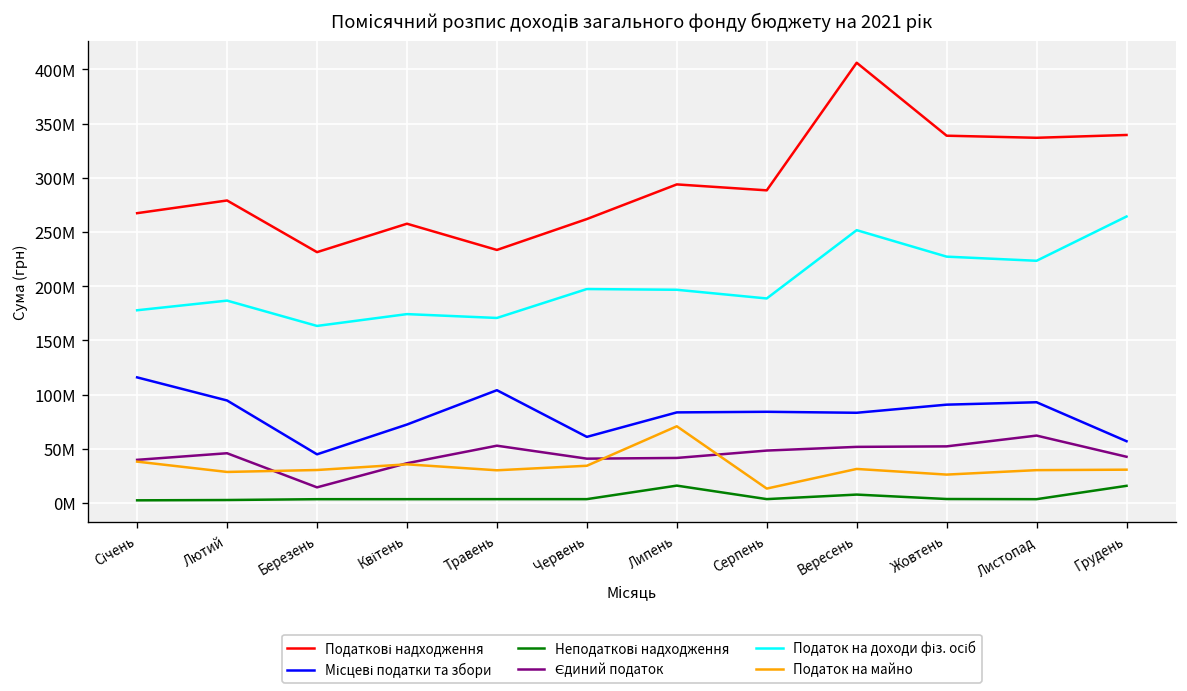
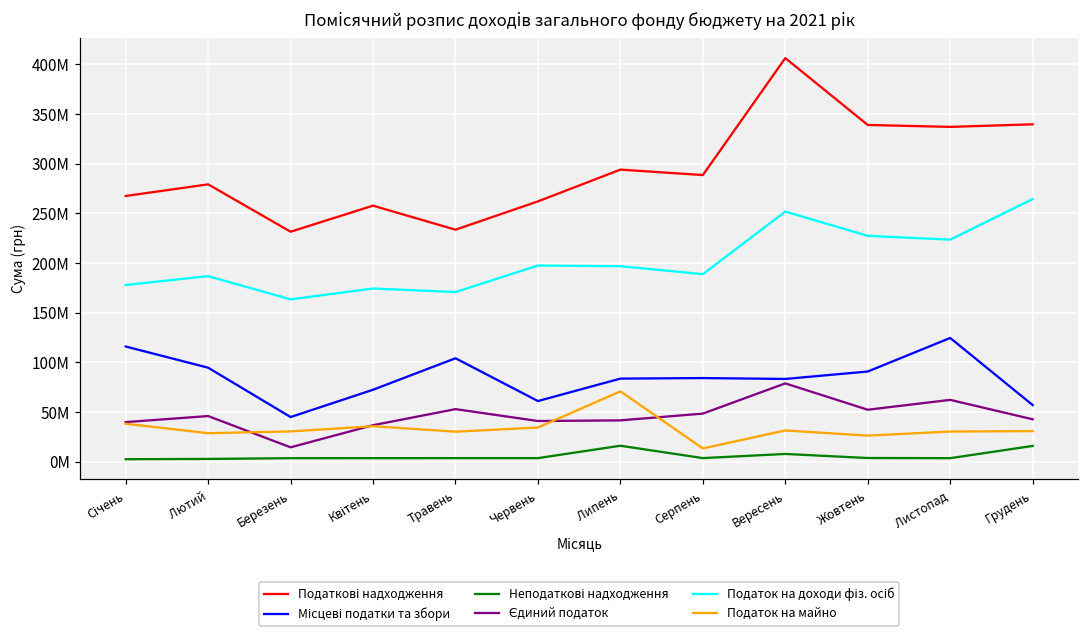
Єдиний податок, Вересень: 50000000 -> 80000000
Місцеві податки та збори, Листопад: 90000000 -> 120000000
